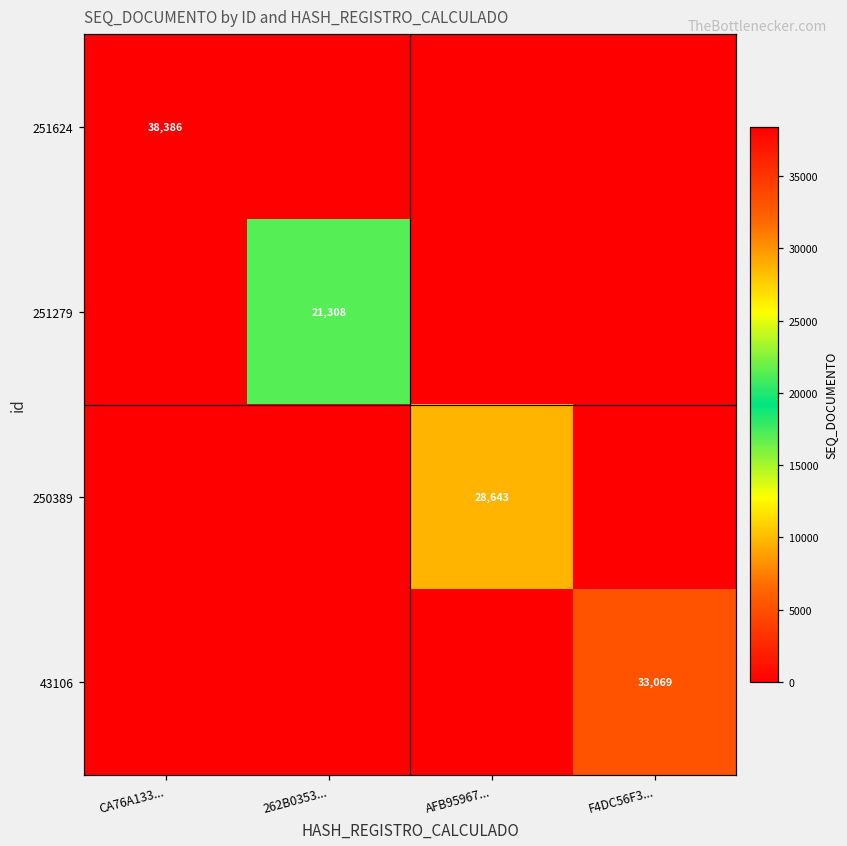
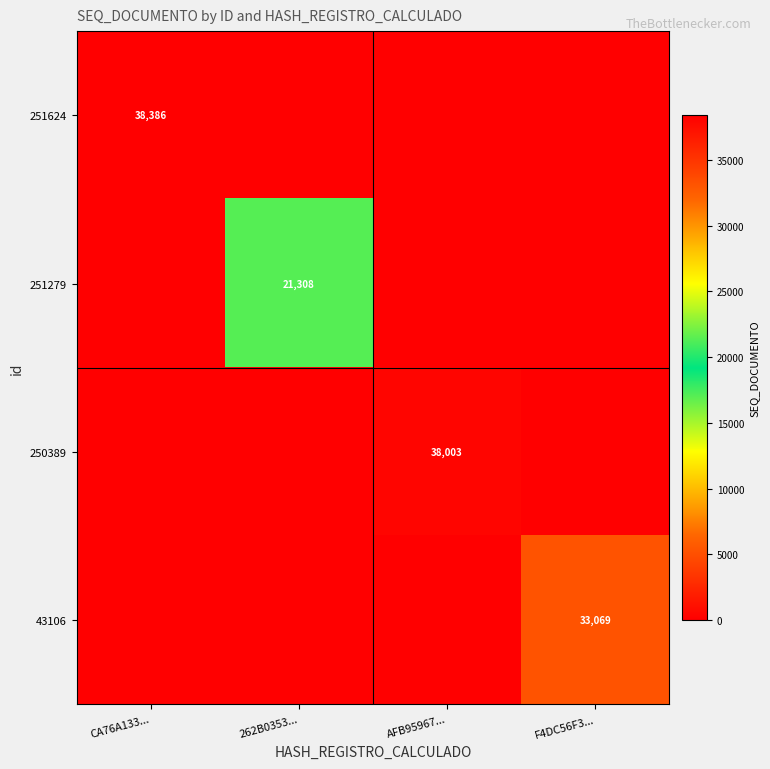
250389, AFB95967...: 28,643 -> 38,003
